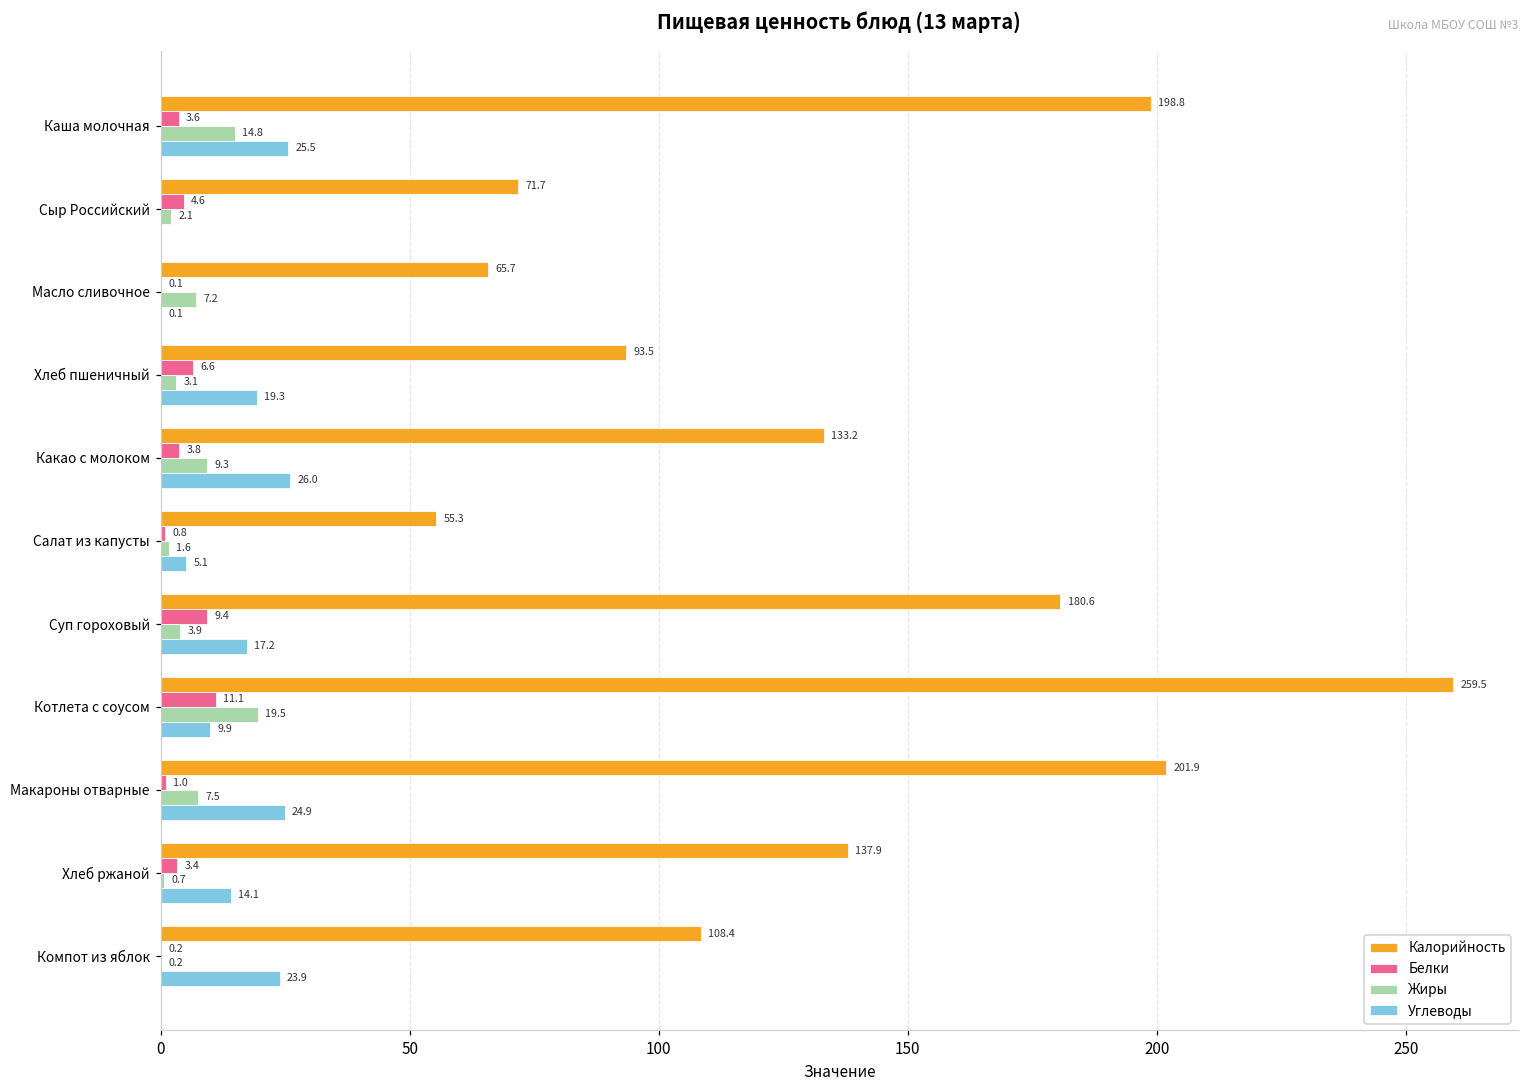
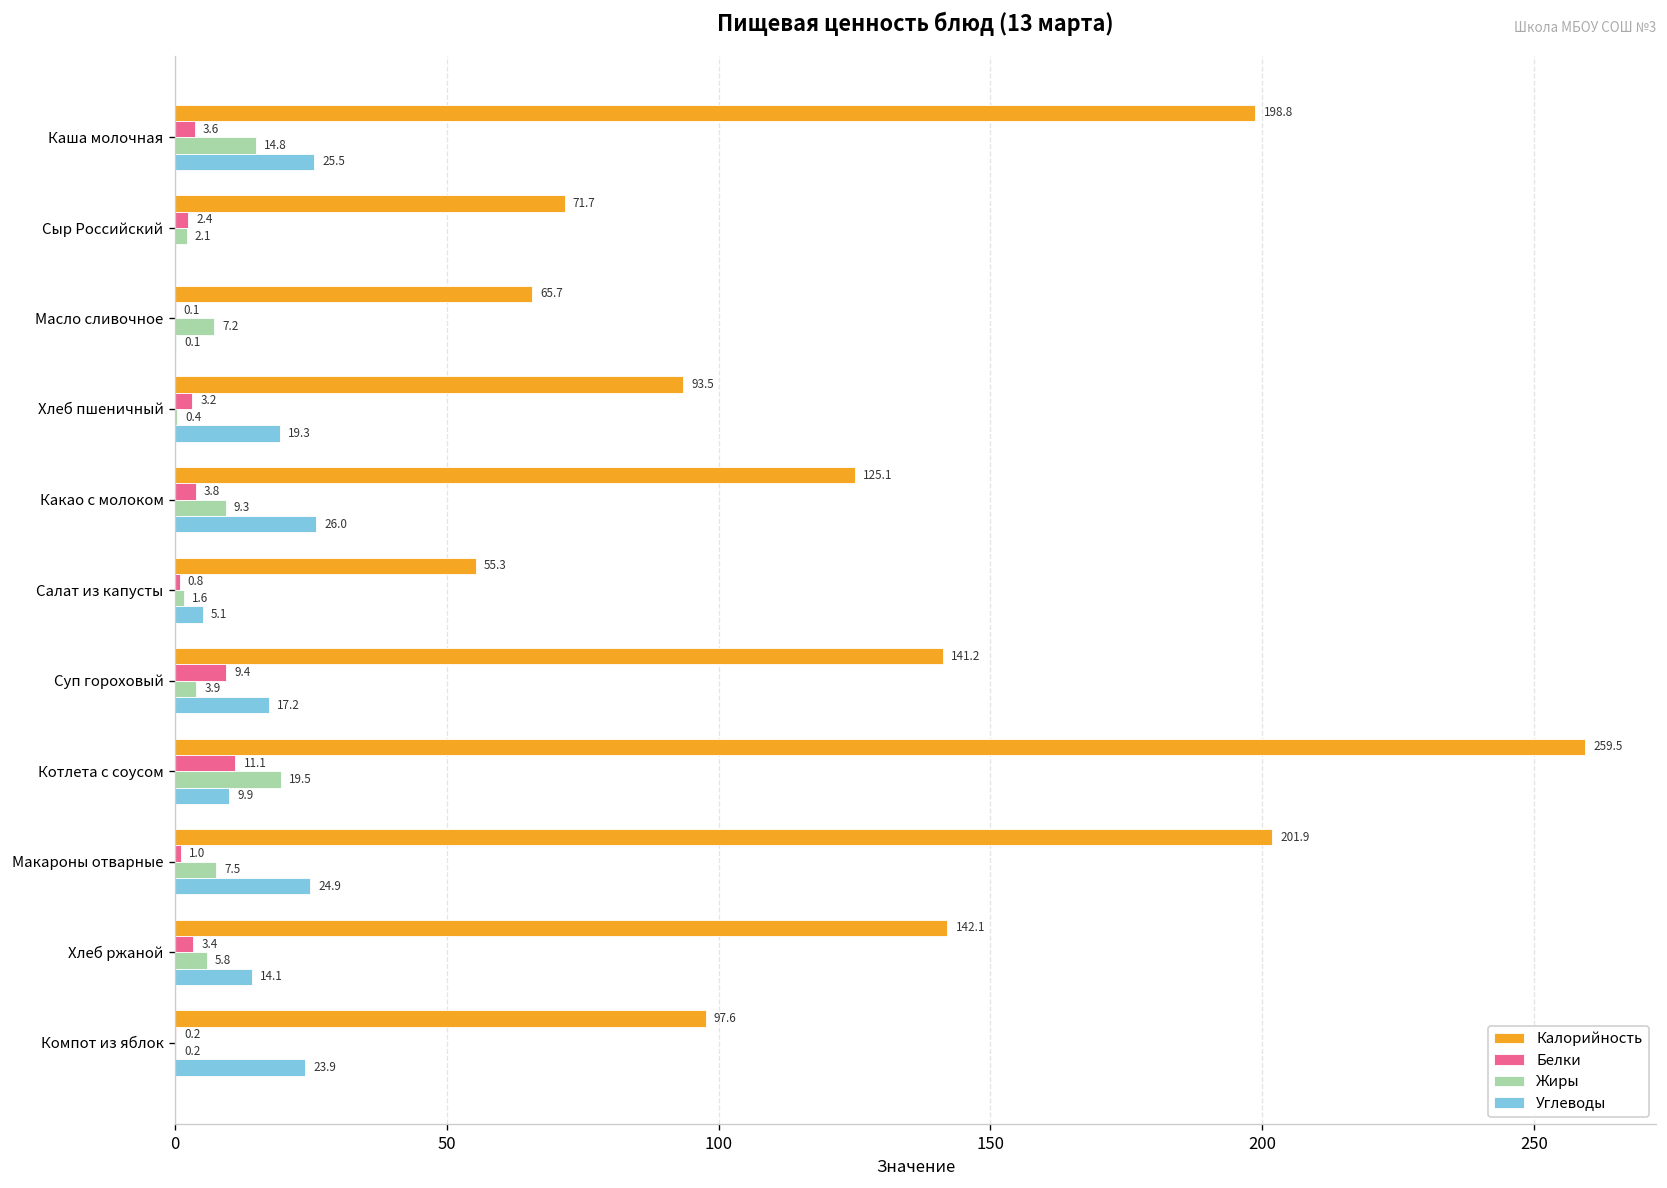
Белки, Сыр Российский: 4.6 -> 2.4
Белки, Хлеб пшеничный: 6.6 -> 3.2
Жиры, Хлеб пшеничный: 3.1 -> 0.4
Калорийность, Какао с молоком: 133.2 -> 125.1
Калорийность, Суп гороховый: 180.6 -> 141.2
Калорийность, Хлеб ржаной: 137.9 -> 142.1
Жиры, Хлеб ржаной: 0.7 -> 5.8
Калорийность, Компот из яблок: 108.4 -> 97.6
